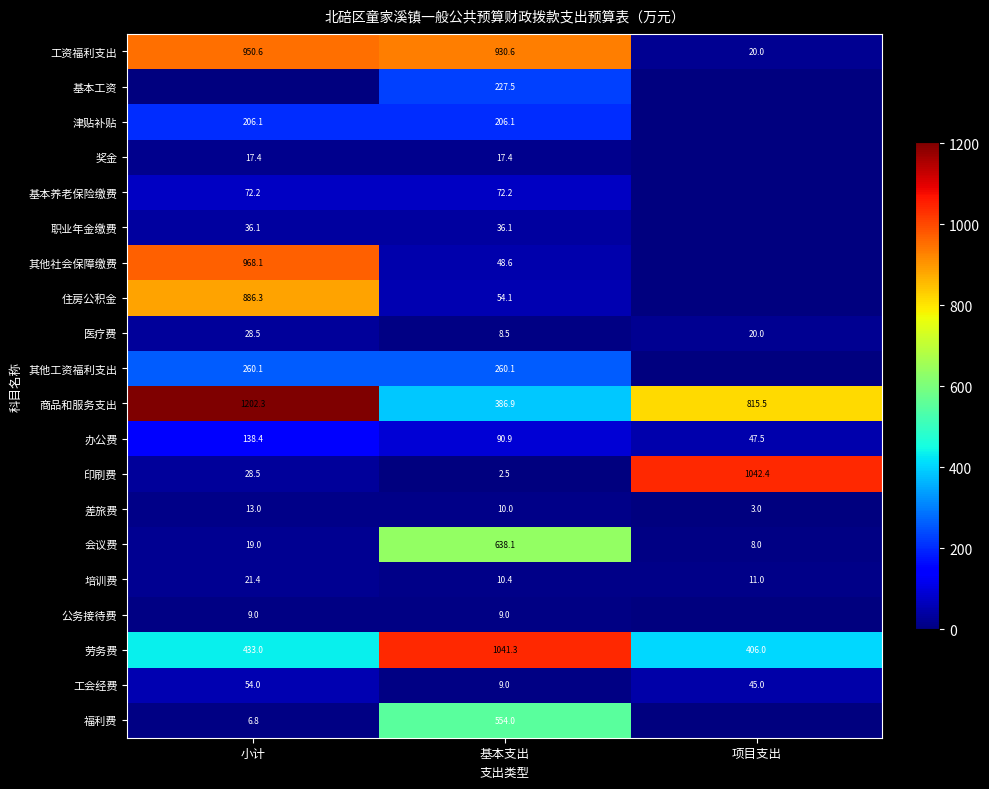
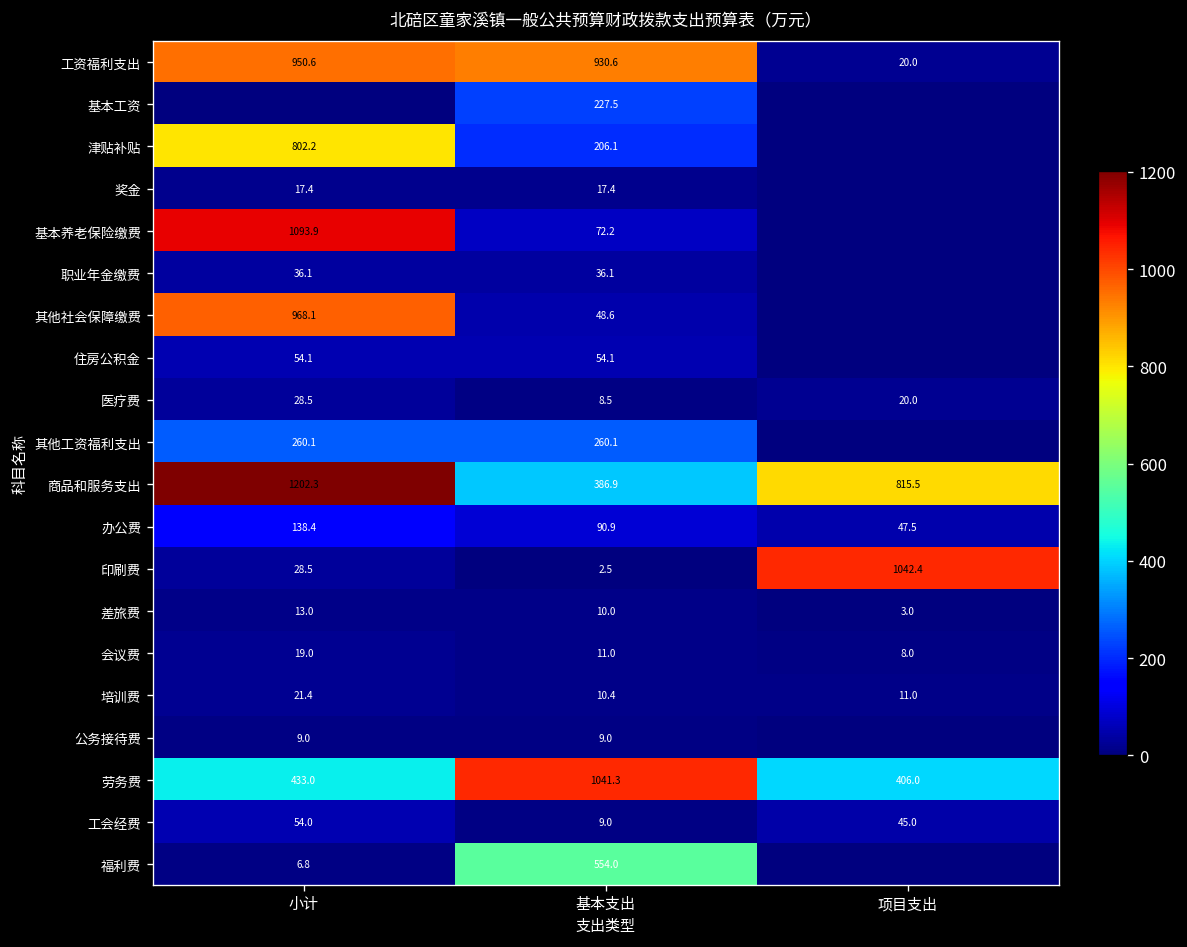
津贴补贴, 小计: 206.1 -> 802.2
基本养老保险缴费, 小计: 72.2 -> 1093.9
住房公积金, 小计: 886.3 -> 54.1
会议费, 基本支出: 638.1 -> 11.0
